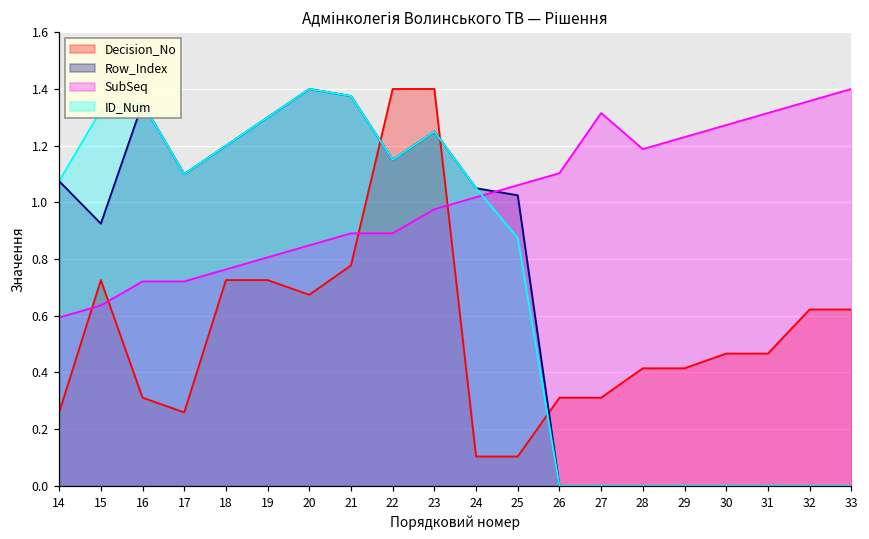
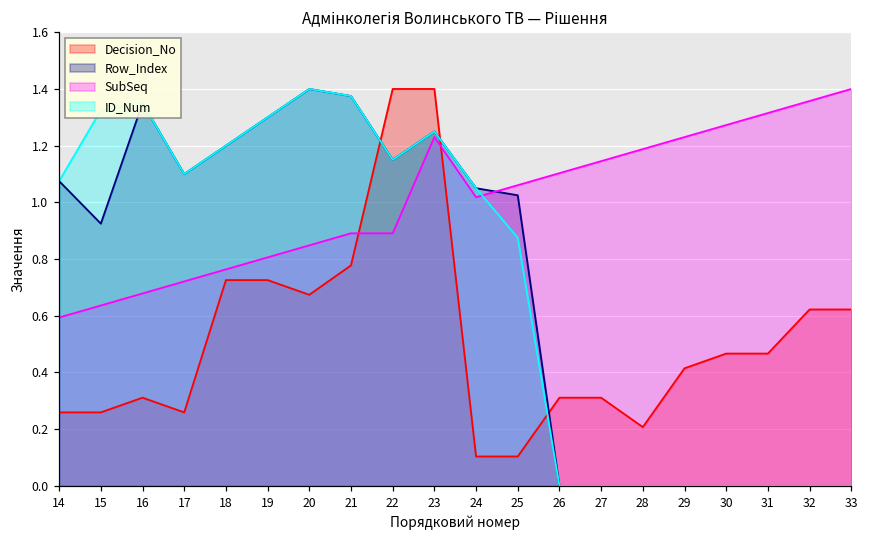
Decision_No, 15: 0.73 -> 0.26
SubSeq, 16: 0.72 -> 0.68
SubSeq, 23: 0.98 -> 1.23
SubSeq, 27: 1.32 -> 1.15
Decision_No, 28: 0.41 -> 0.21
